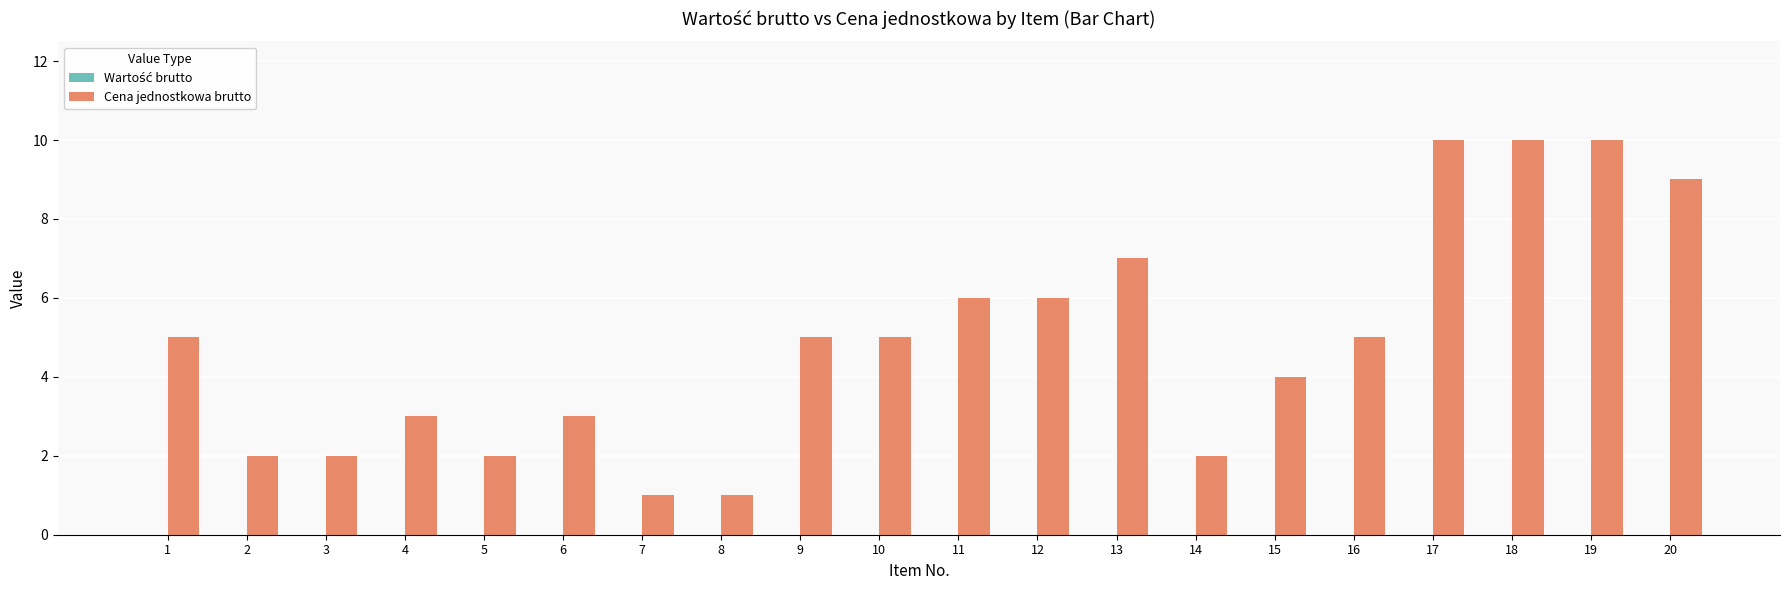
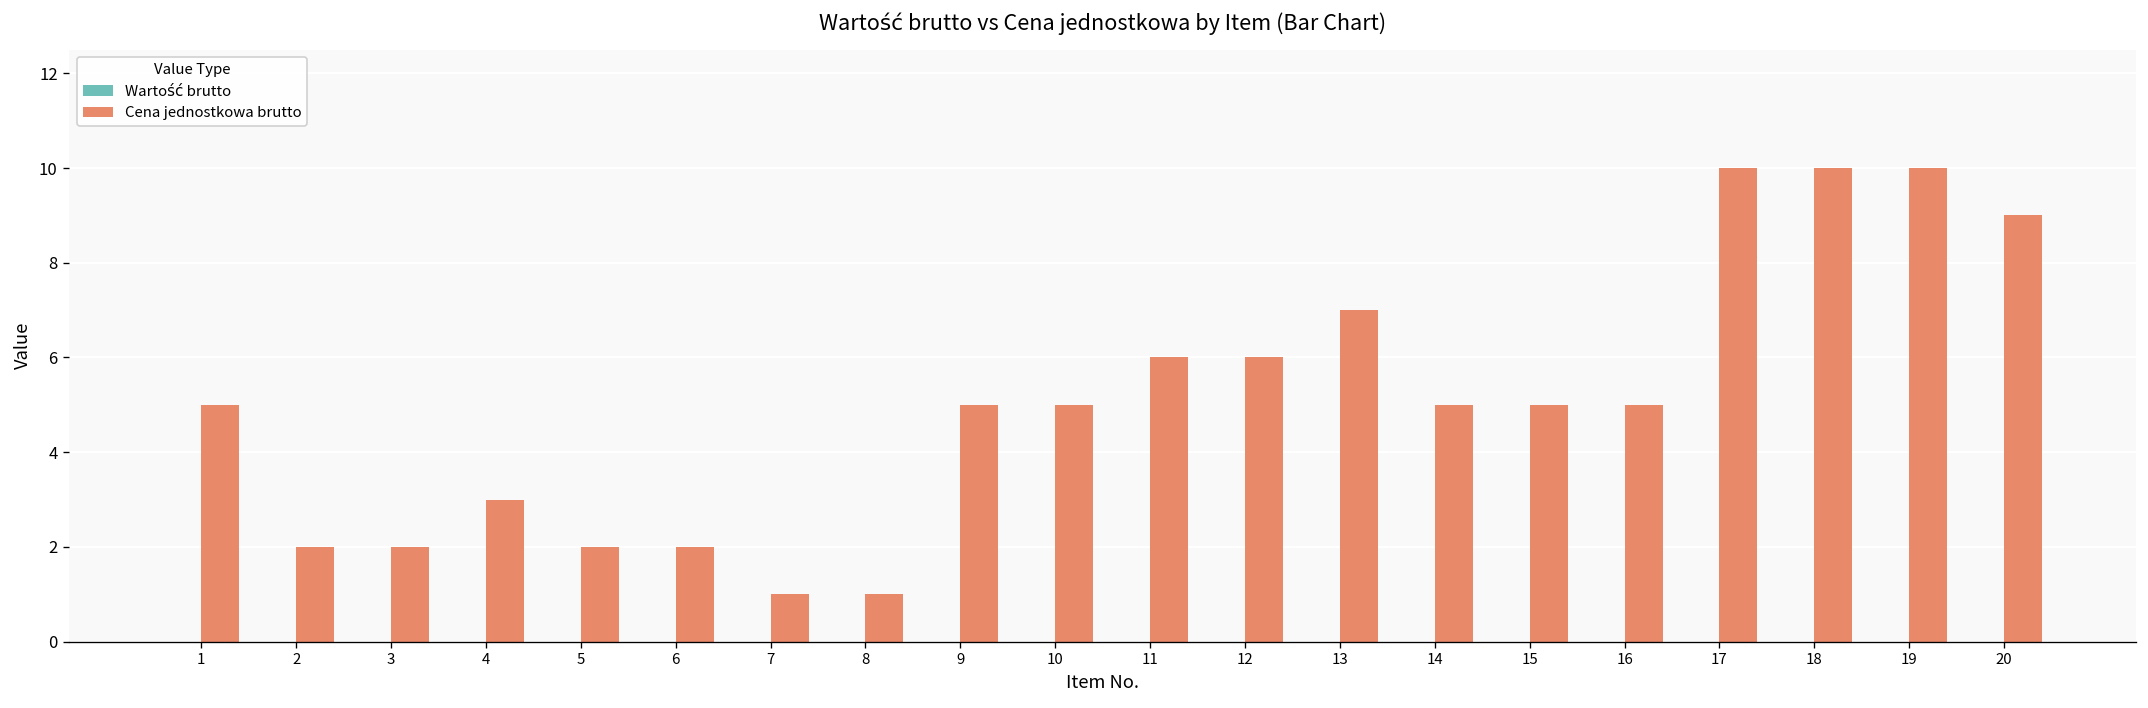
Cena jednostkowa brutto, 6: 3 -> 2
Cena jednostkowa brutto, 14: 2 -> 5
Cena jednostkowa brutto, 15: 4 -> 5
